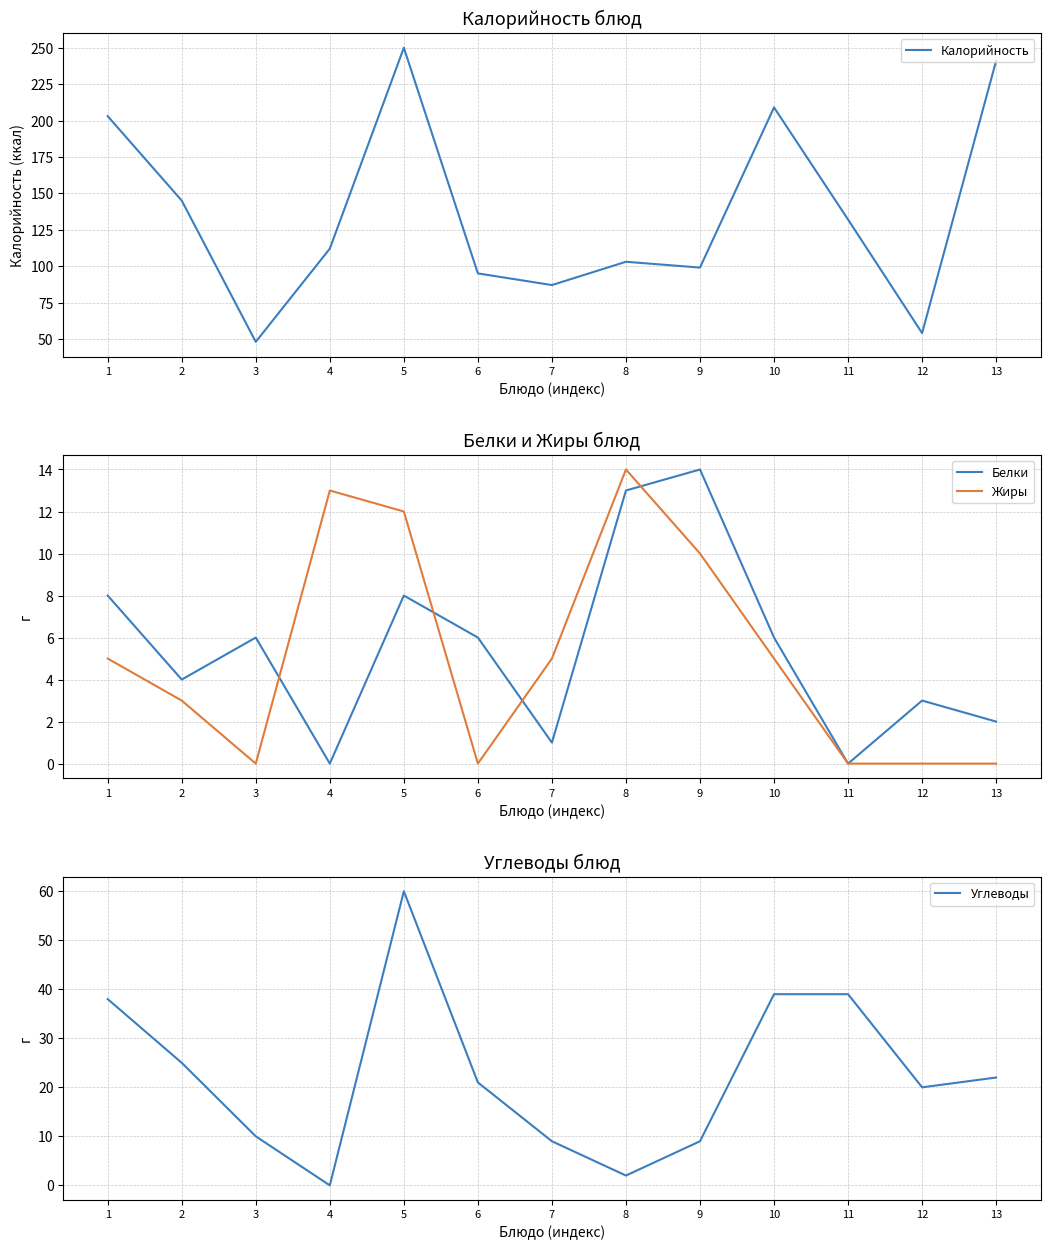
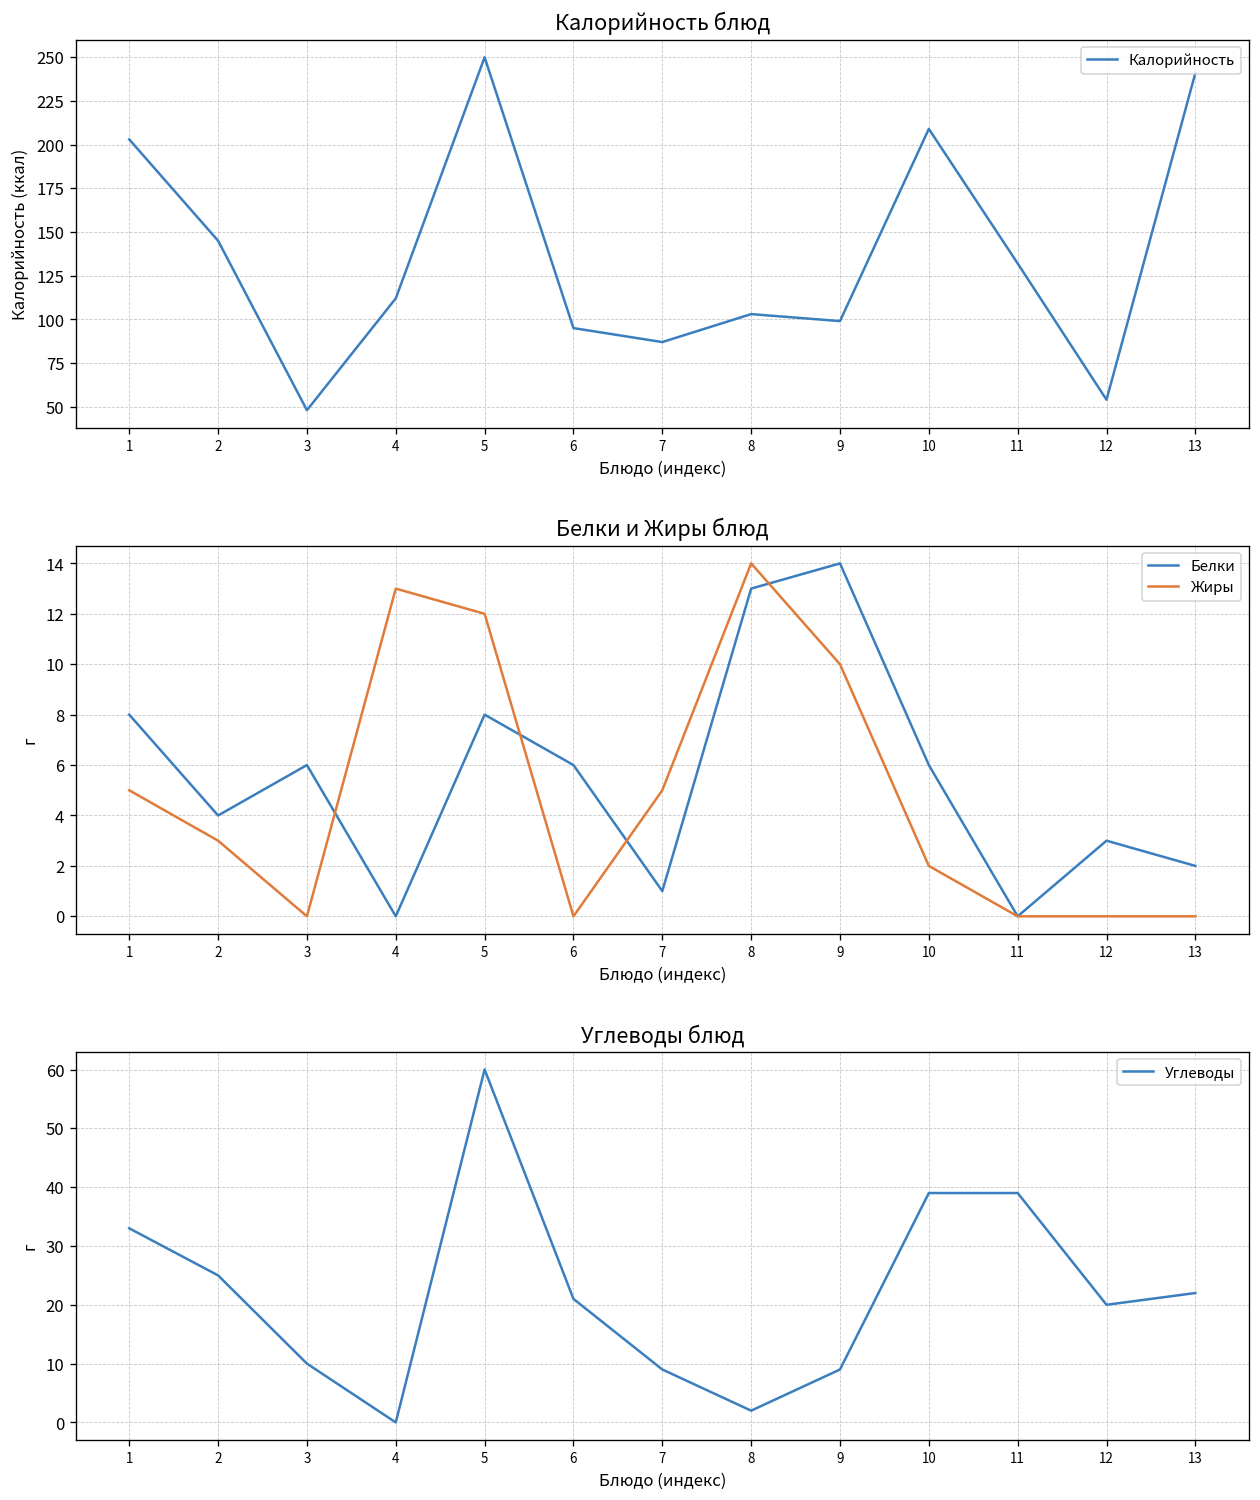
Белки и Жиры блюд, Жиры, 10: 5 -> 2
Углеводы блюд, 1: 38 -> 33
